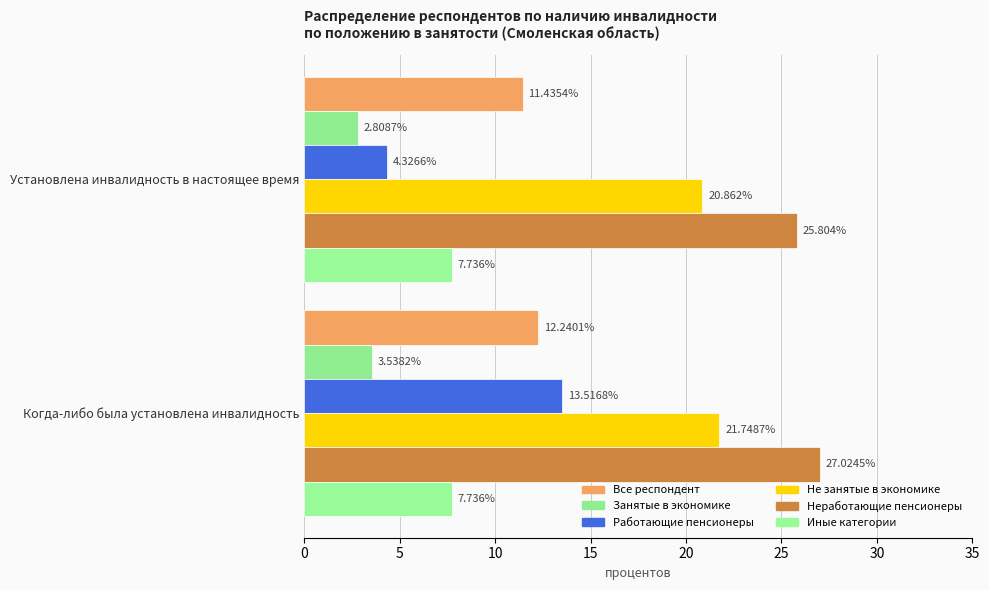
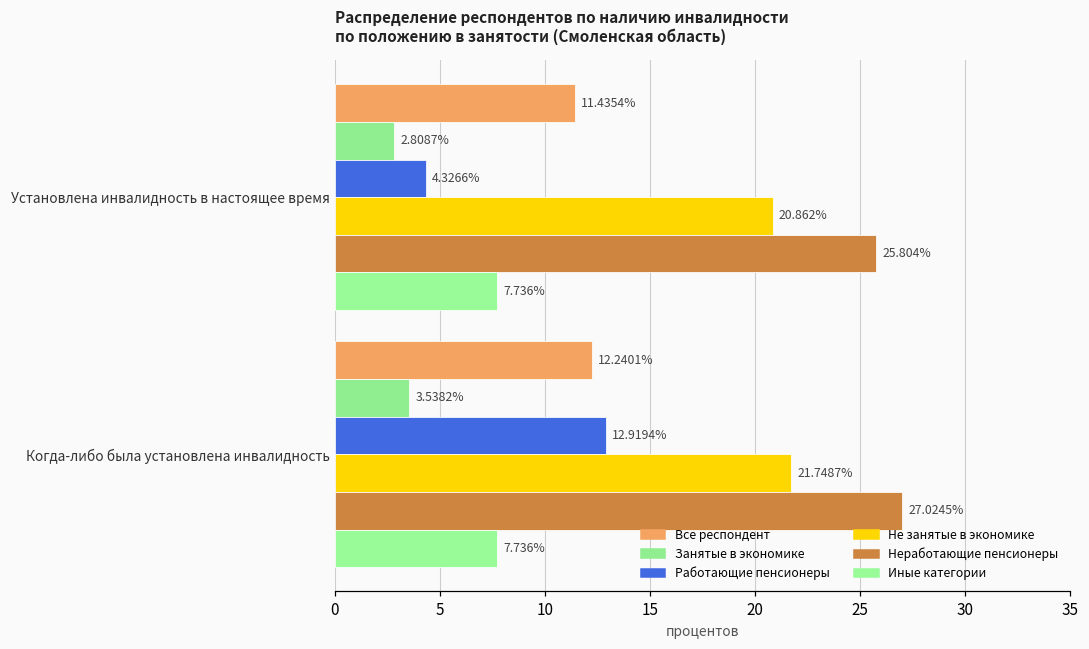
Работающие пенсионеры, Когда-либо была установлена инвалидность: 13.5168% -> 12.9194%
